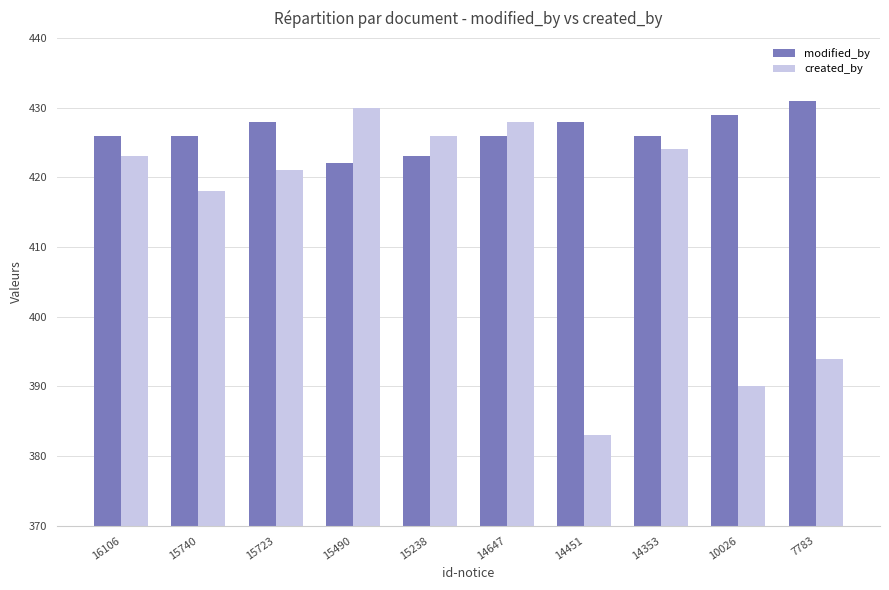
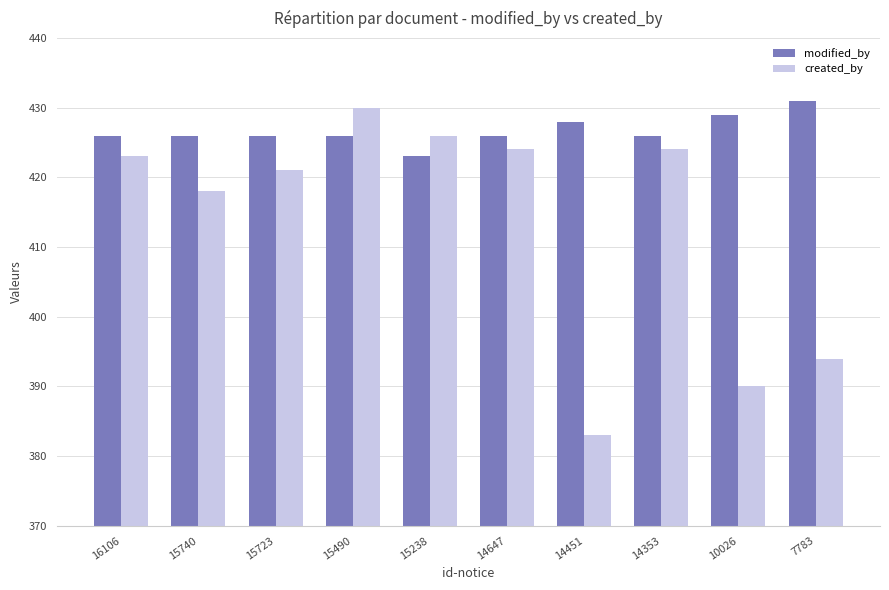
modified_by, 15723: 428 -> 426
modified_by, 15490: 422 -> 426
created_by, 14647: 428 -> 424
